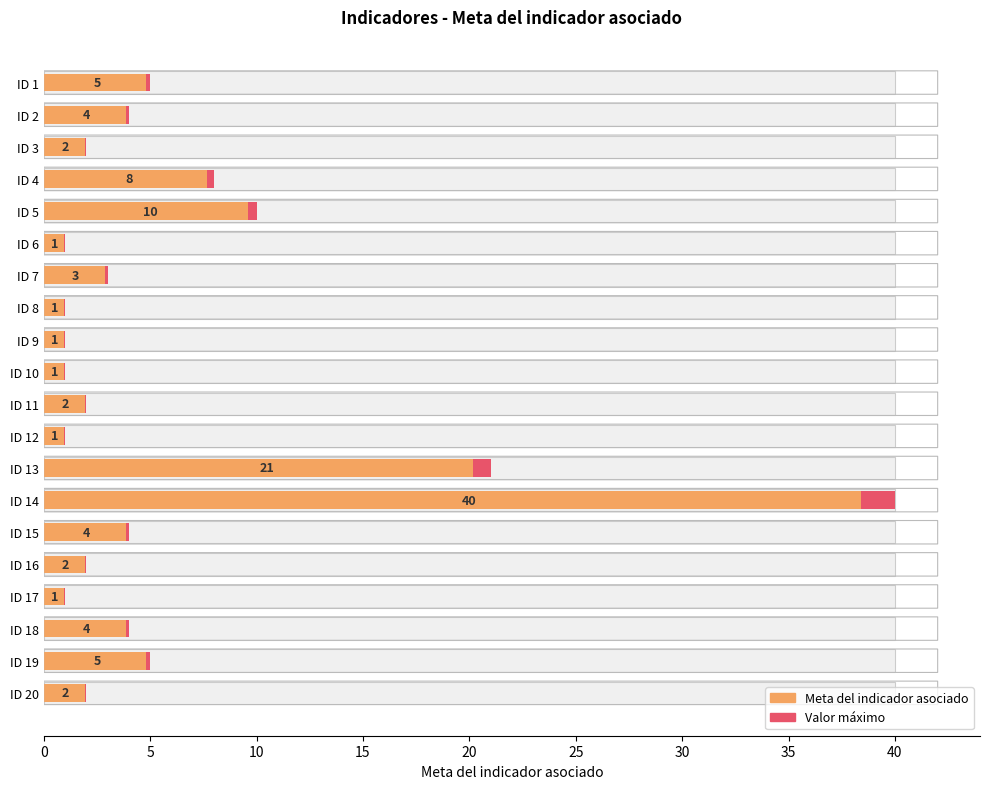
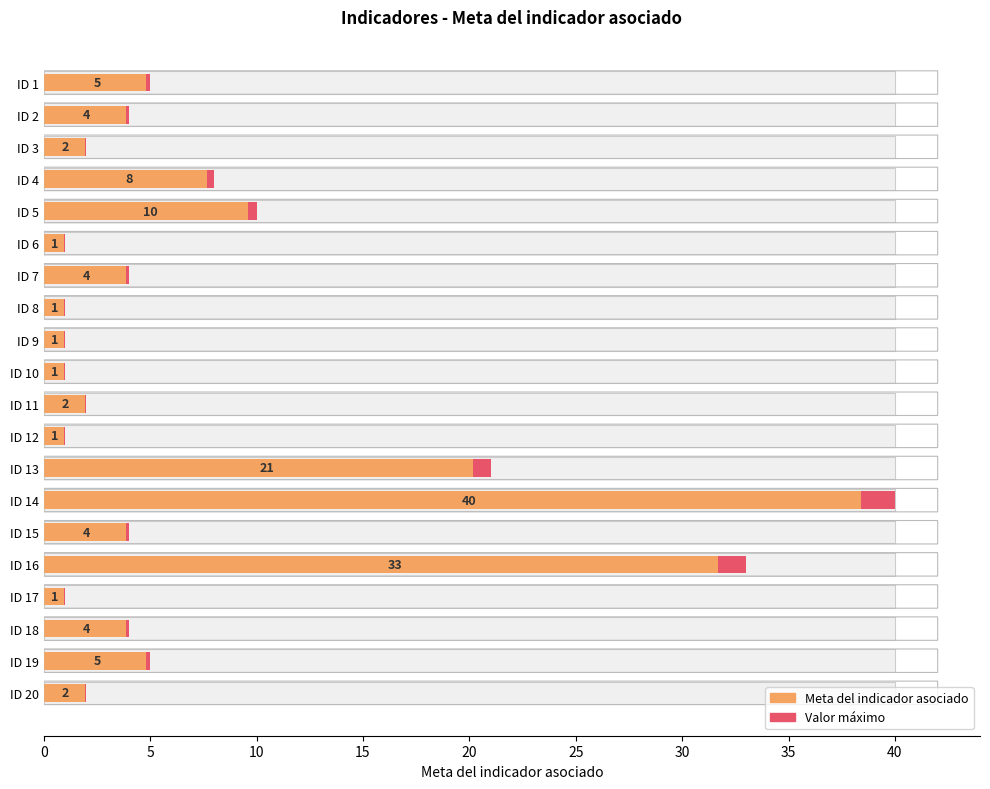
Meta del indicador asociado, ID 7: 3 -> 4
Meta del indicador asociado, ID 16: 2 -> 33
